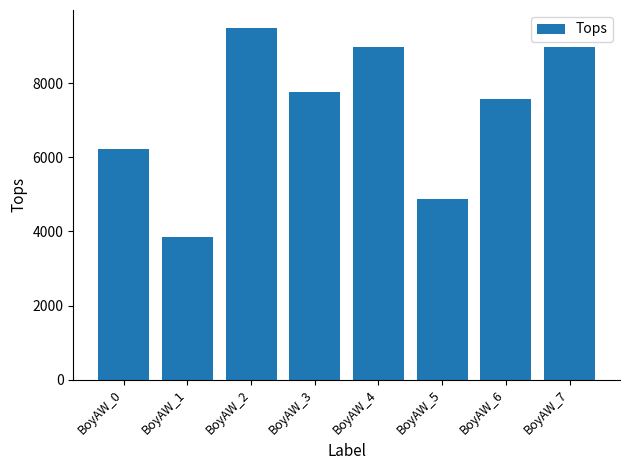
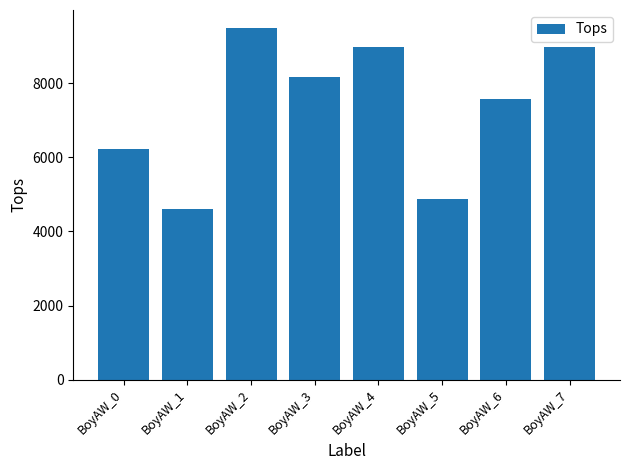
BoyAW_1: 3900 -> 4600
BoyAW_3: 7800 -> 8200
